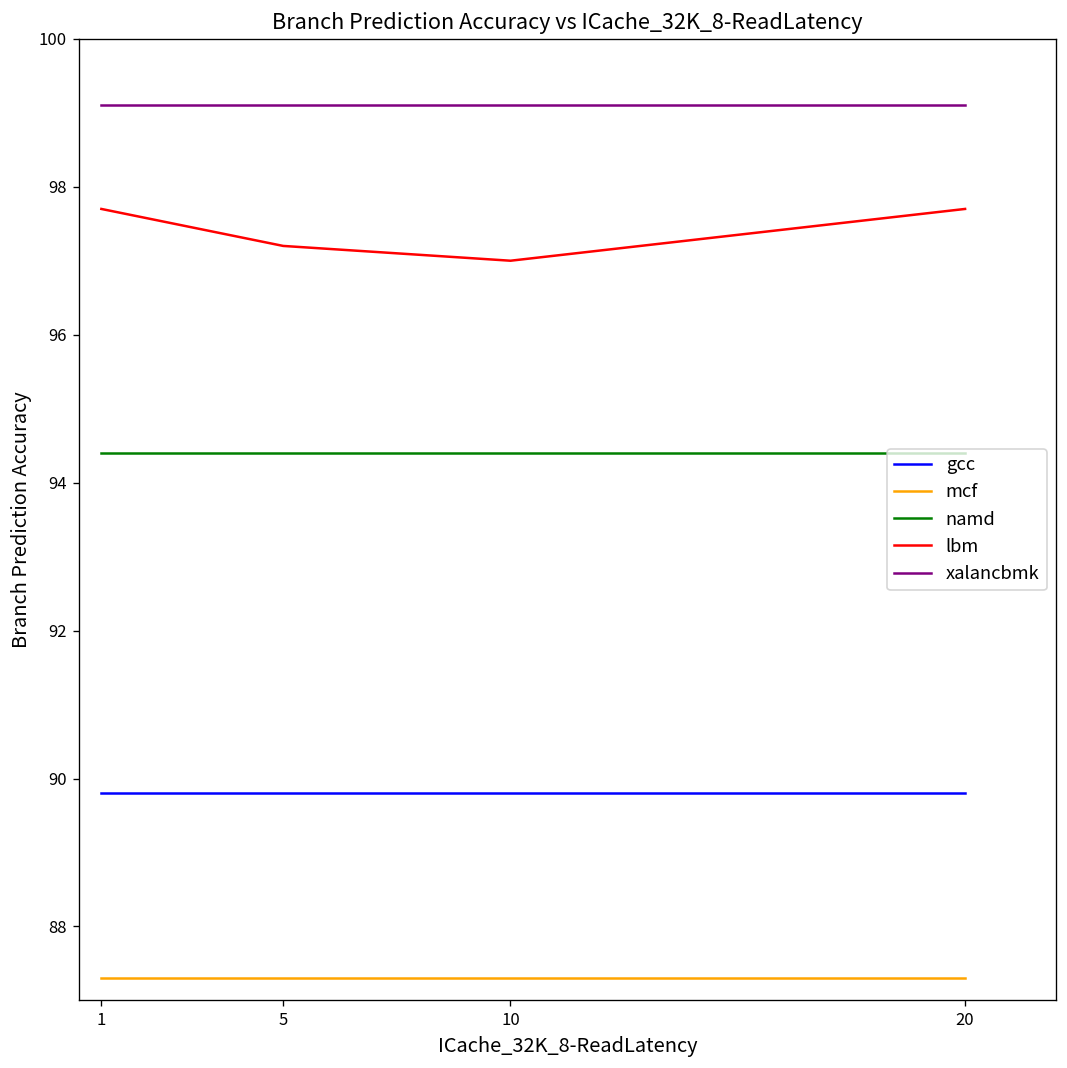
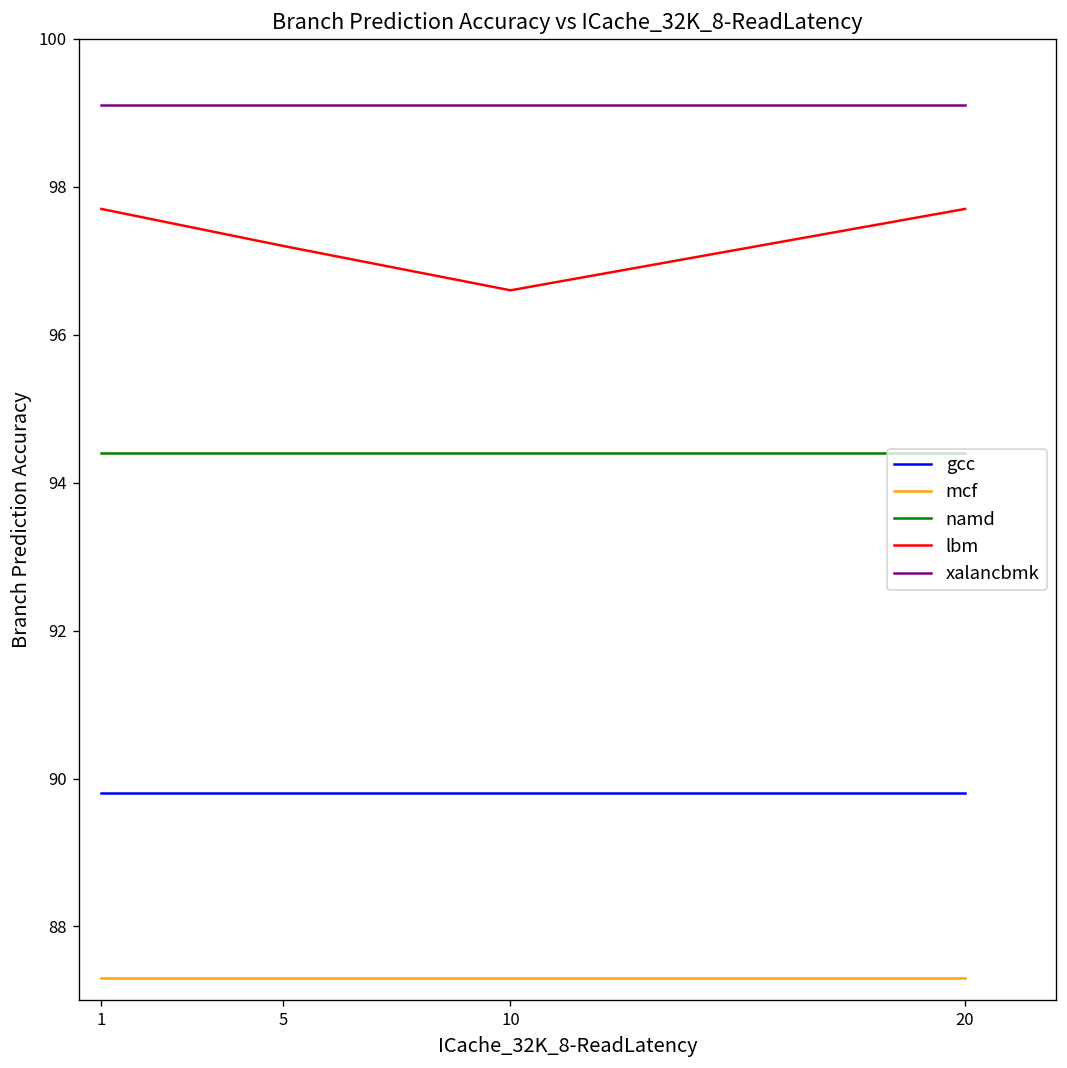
lbm, 10: 97.0 -> 96.6
